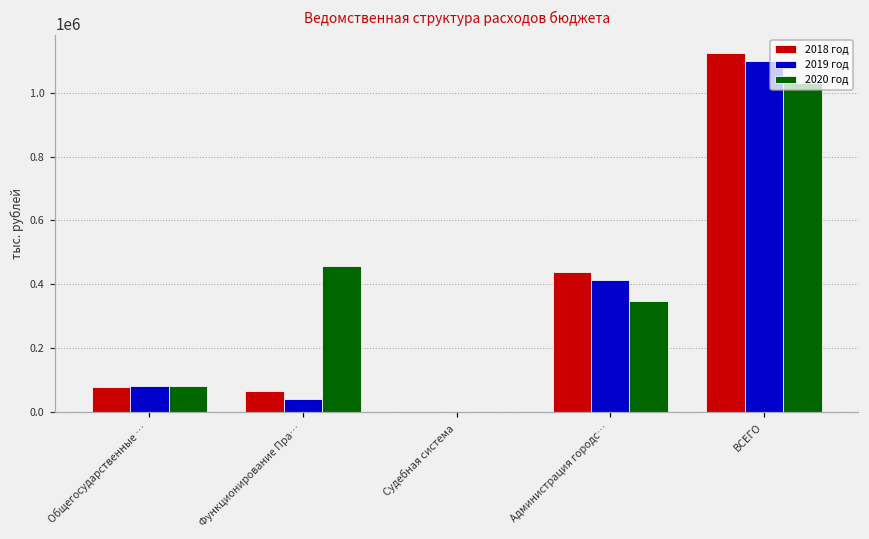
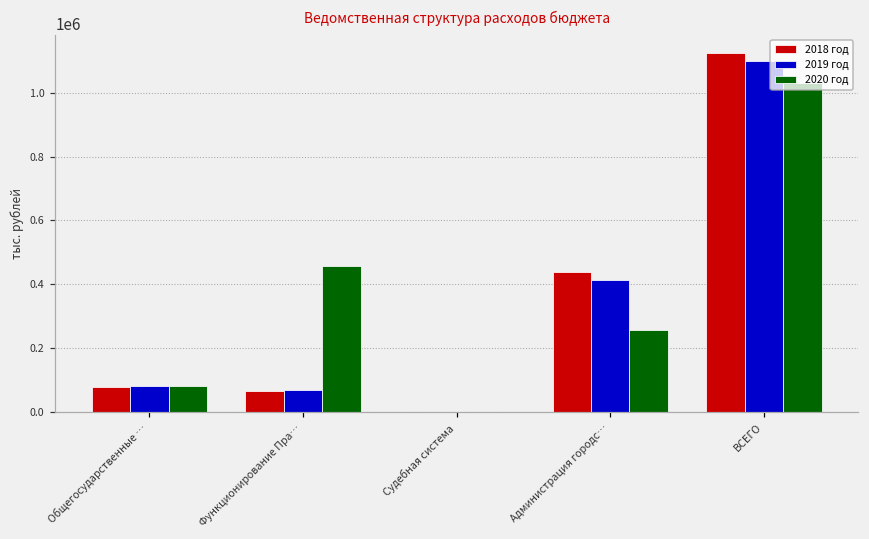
2019 год, Функционирование Пра…: 40000 -> 70000
2020 год, Администрация городс…: 350000 -> 260000
